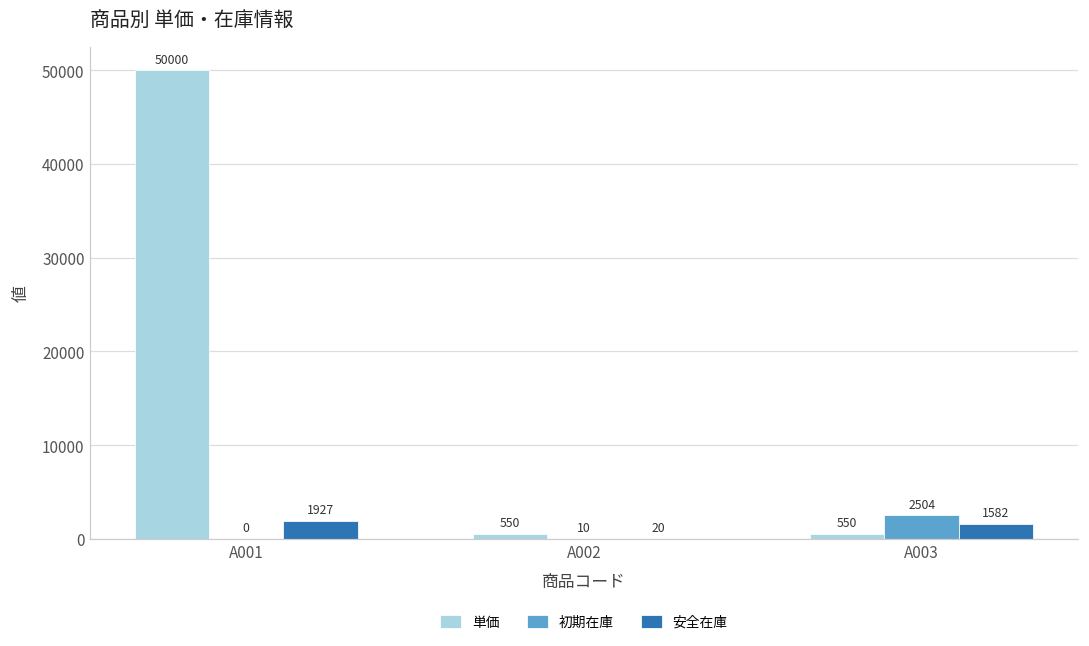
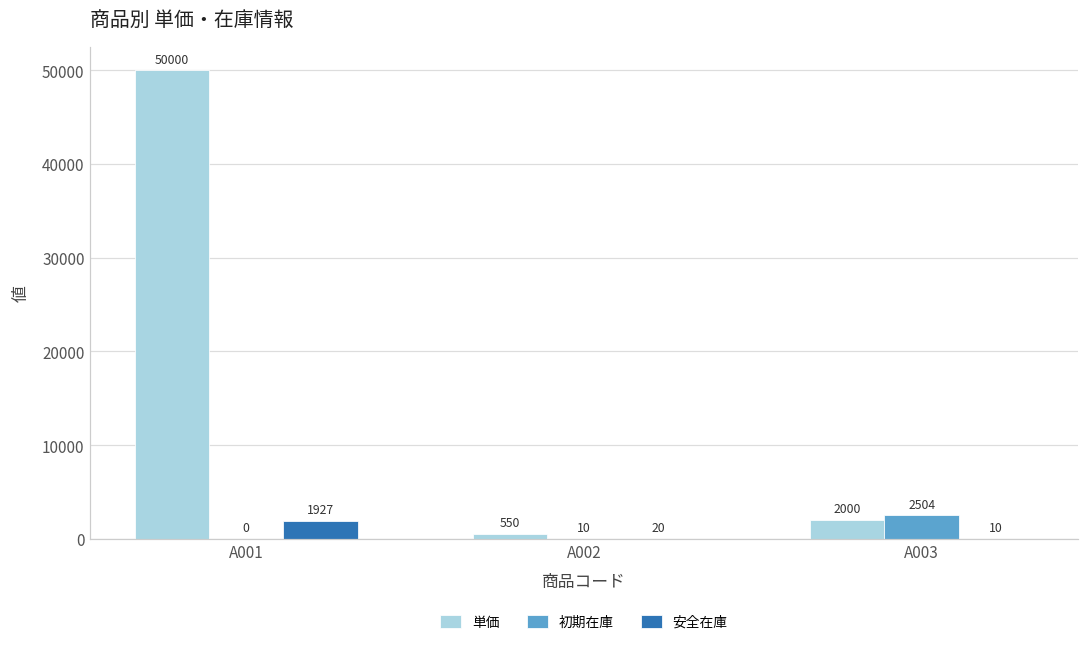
単価, A003: 550 -> 2000
安全在庫, A003: 1582 -> 10
